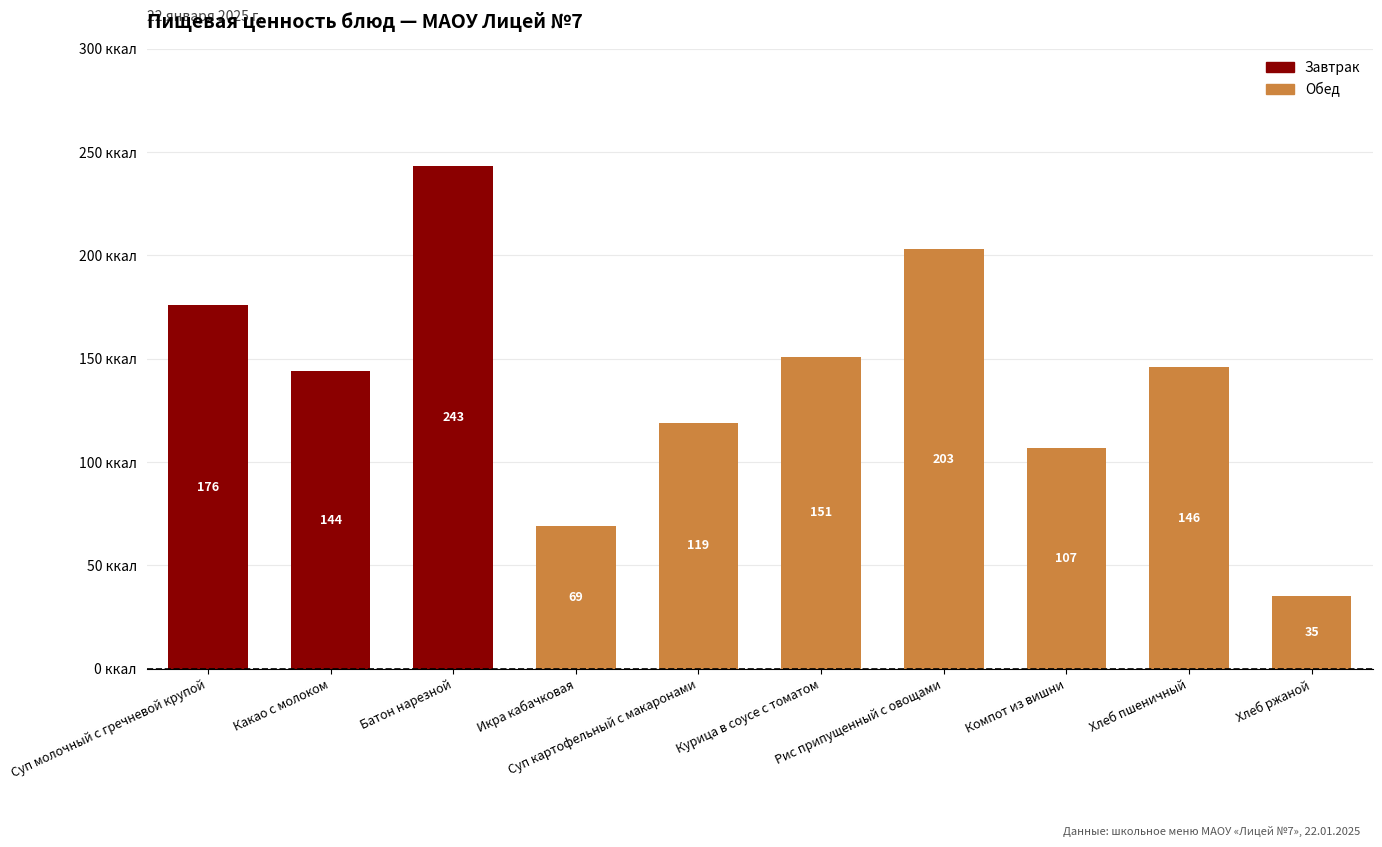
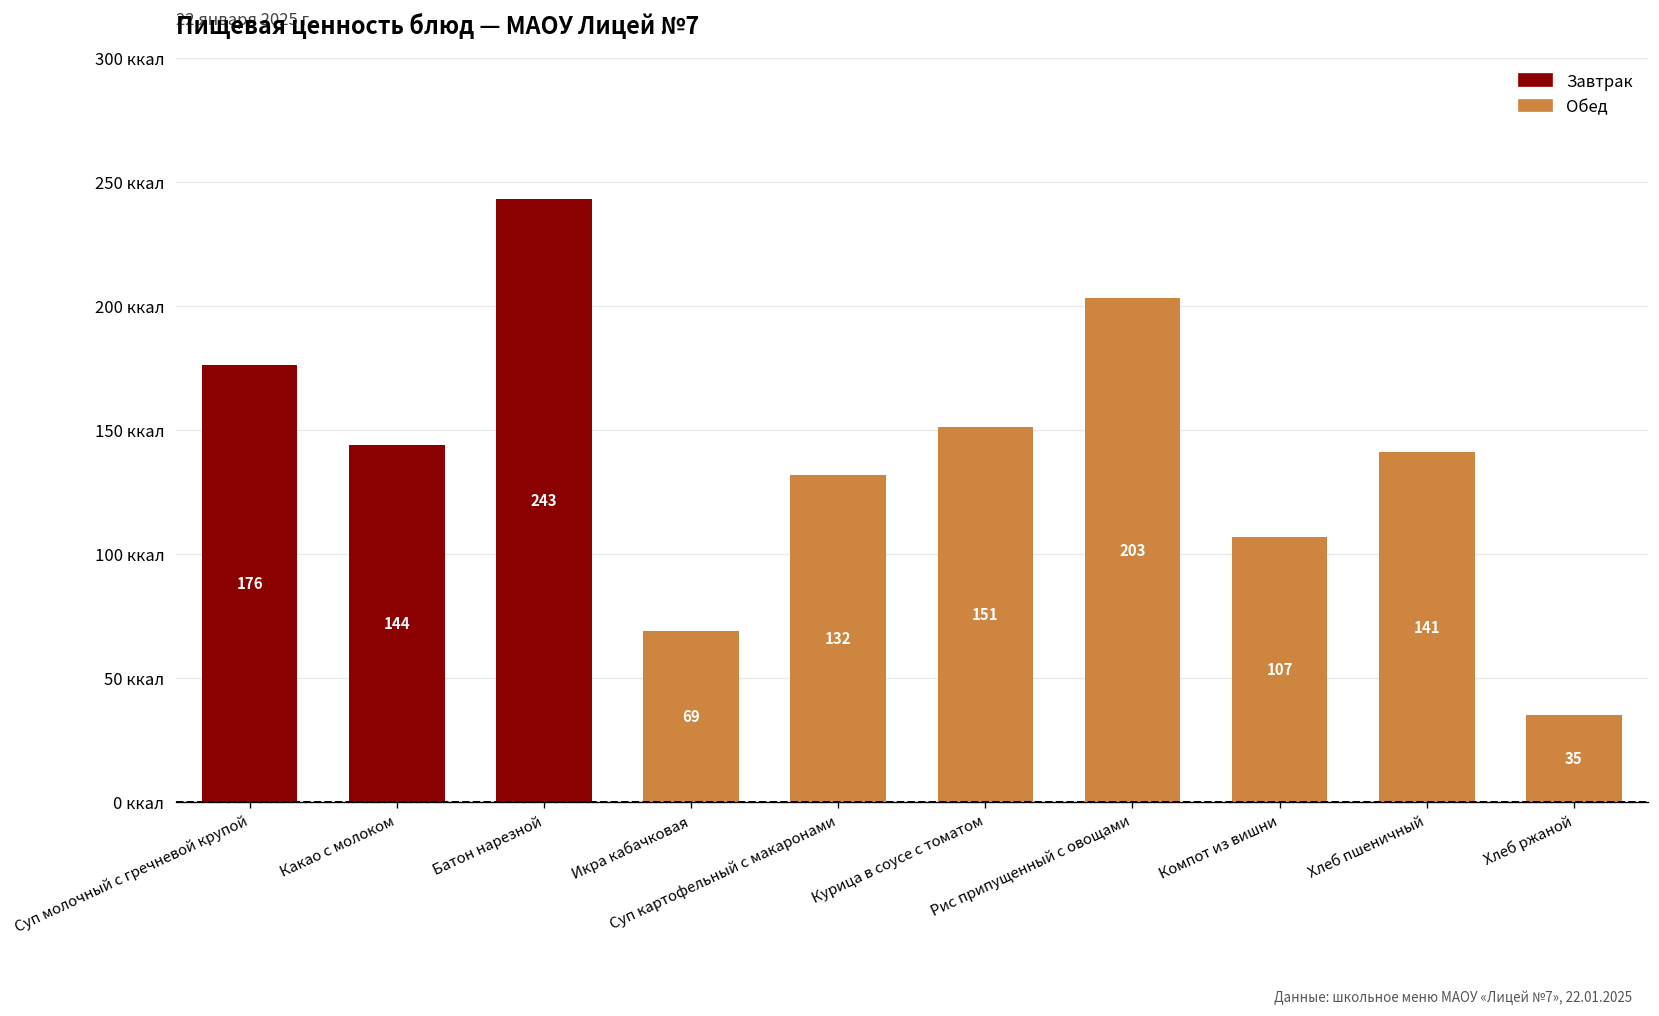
Суп картофельный с макаронами: 119 -> 132
Хлеб пшеничный: 146 -> 141
